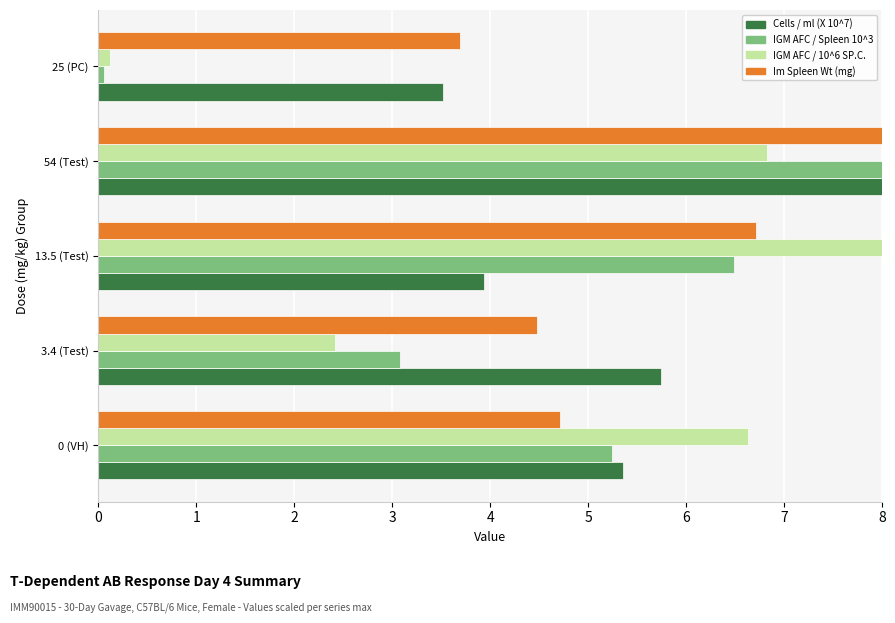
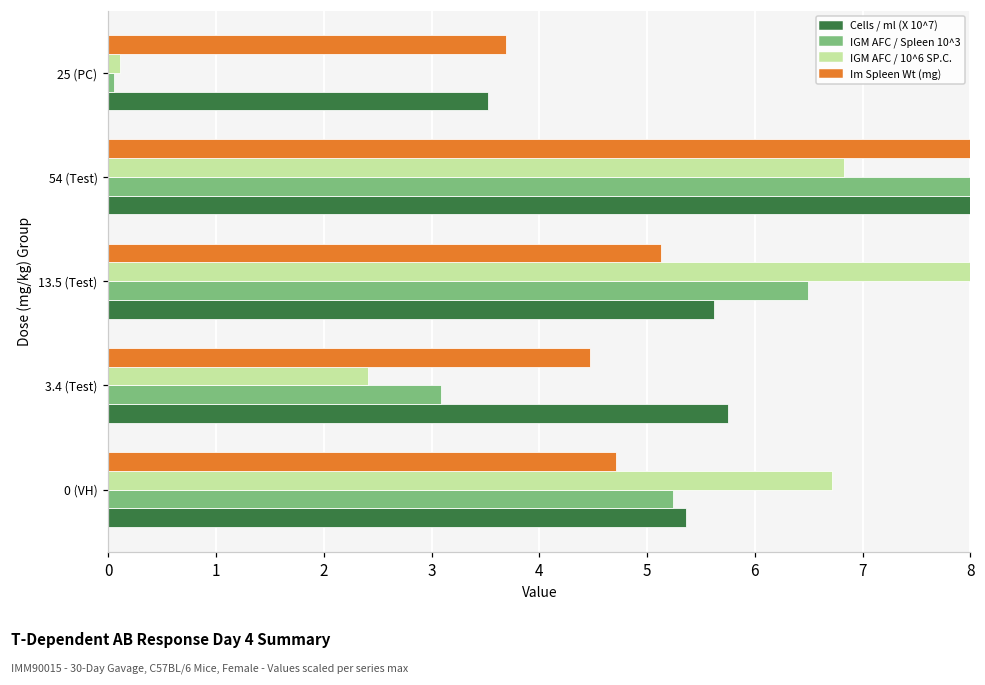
Im Spleen Wt (mg), 13.5 (Test): 6.7 -> 5.1
Cells / ml (X 10^7), 13.5 (Test): 3.9 -> 5.6
IGM AFC / 10^6 SP.C., 0 (VH): 6.6 -> 6.7
